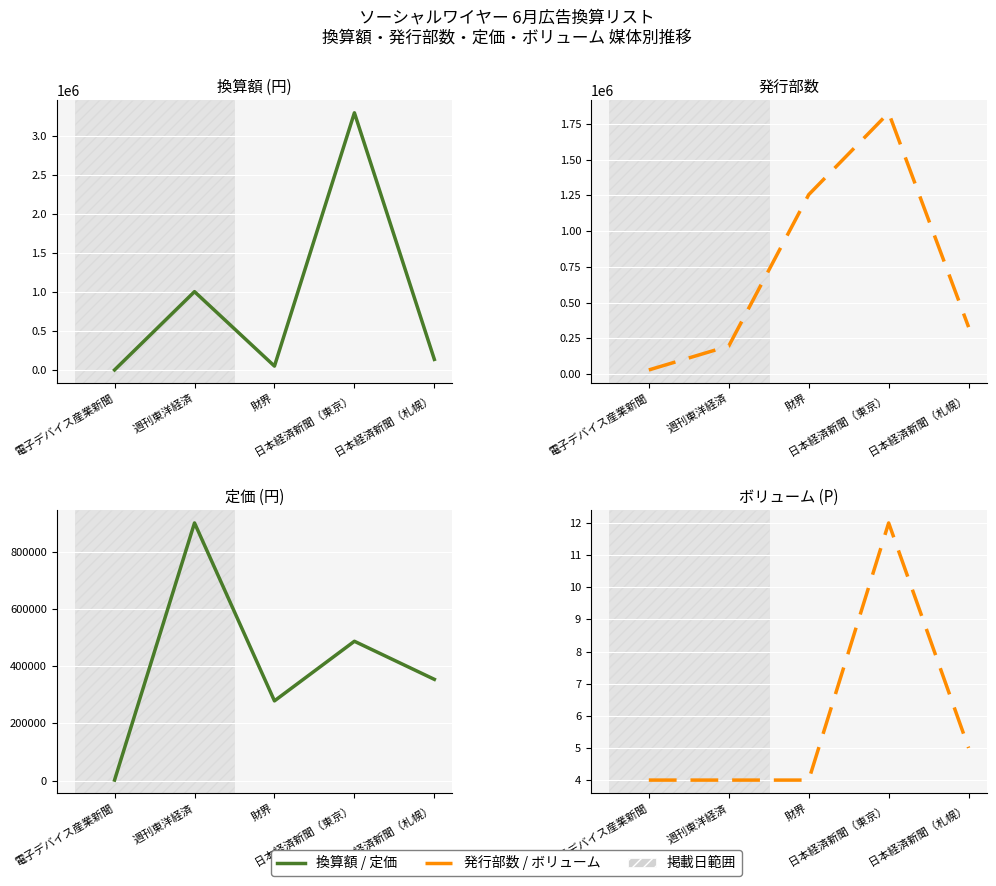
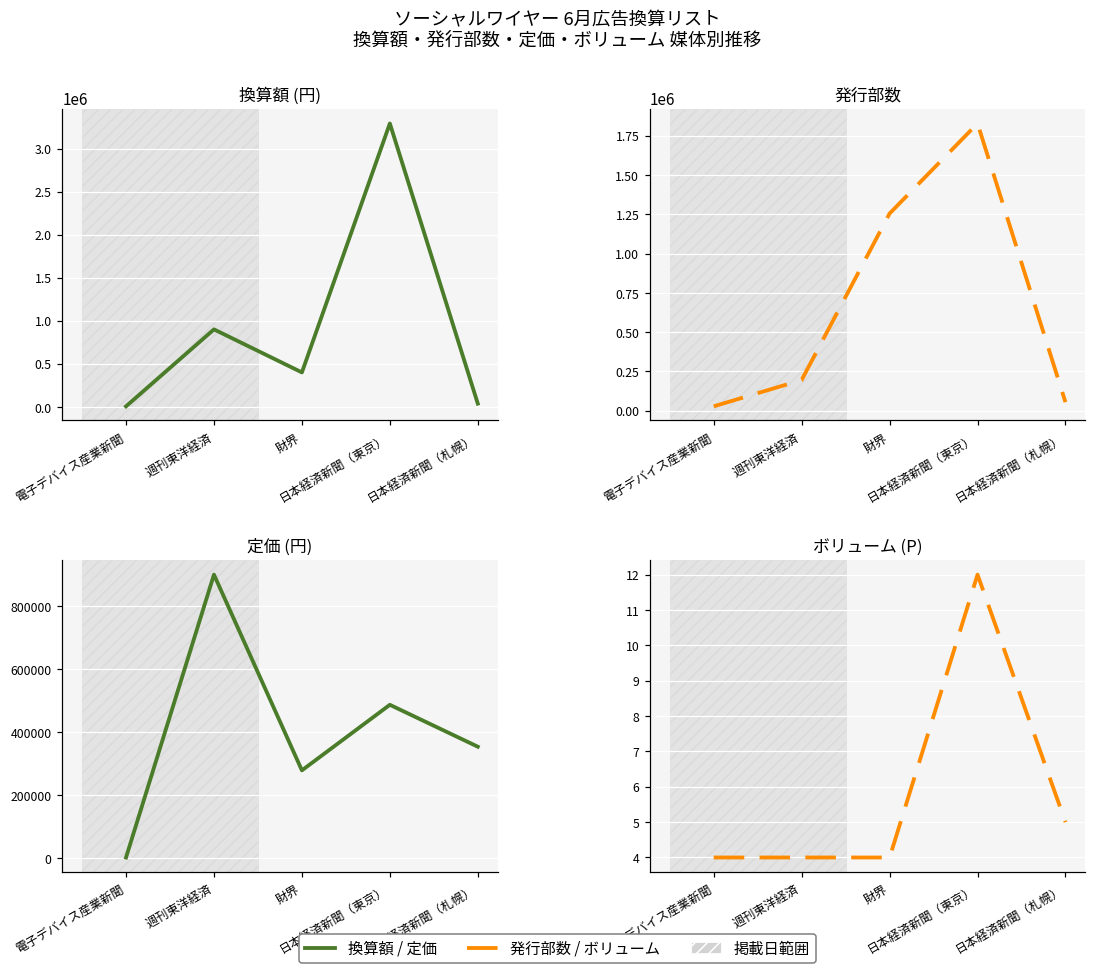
換算額 (円), 週刊東洋経済: 1000000 -> 900000
換算額 (円), 財界: 100000 -> 400000
換算額 (円), 日本経済新聞（札幌）: 100000 -> 0
発行部数, 日本経済新聞（札幌）: 330000 -> 50000
